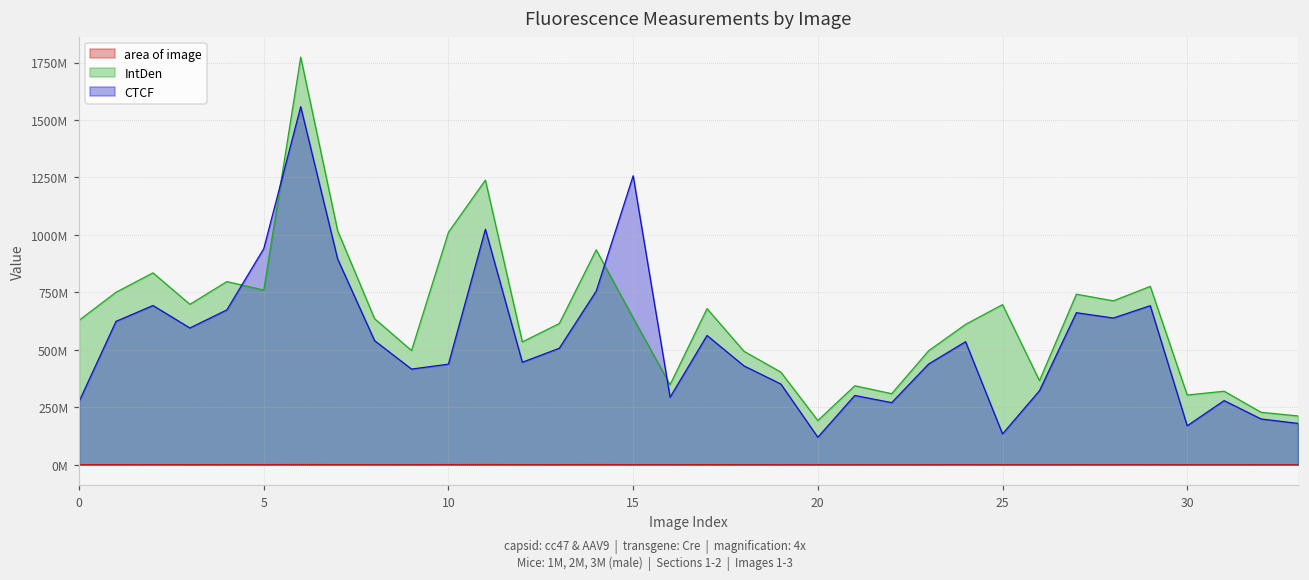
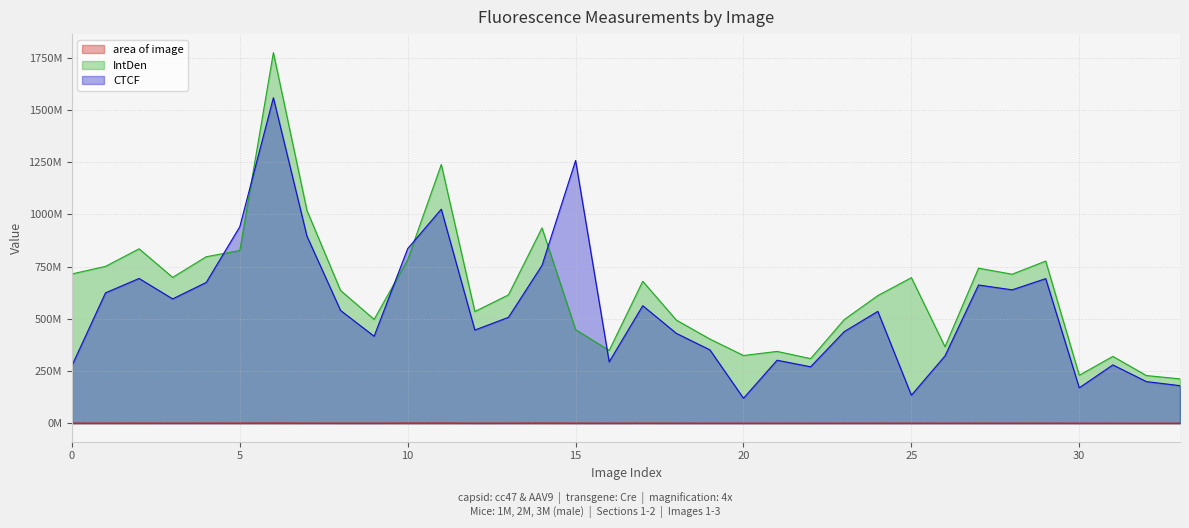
IntDen, 0: 630000000 -> 710000000
IntDen, 5: 760000000 -> 830000000
IntDen, 10: 1010000000 -> 780000000
CTCF, 10: 440000000 -> 840000000
IntDen, 15: 640000000 -> 450000000
IntDen, 20: 190000000 -> 320000000
IntDen, 30: 300000000 -> 230000000
